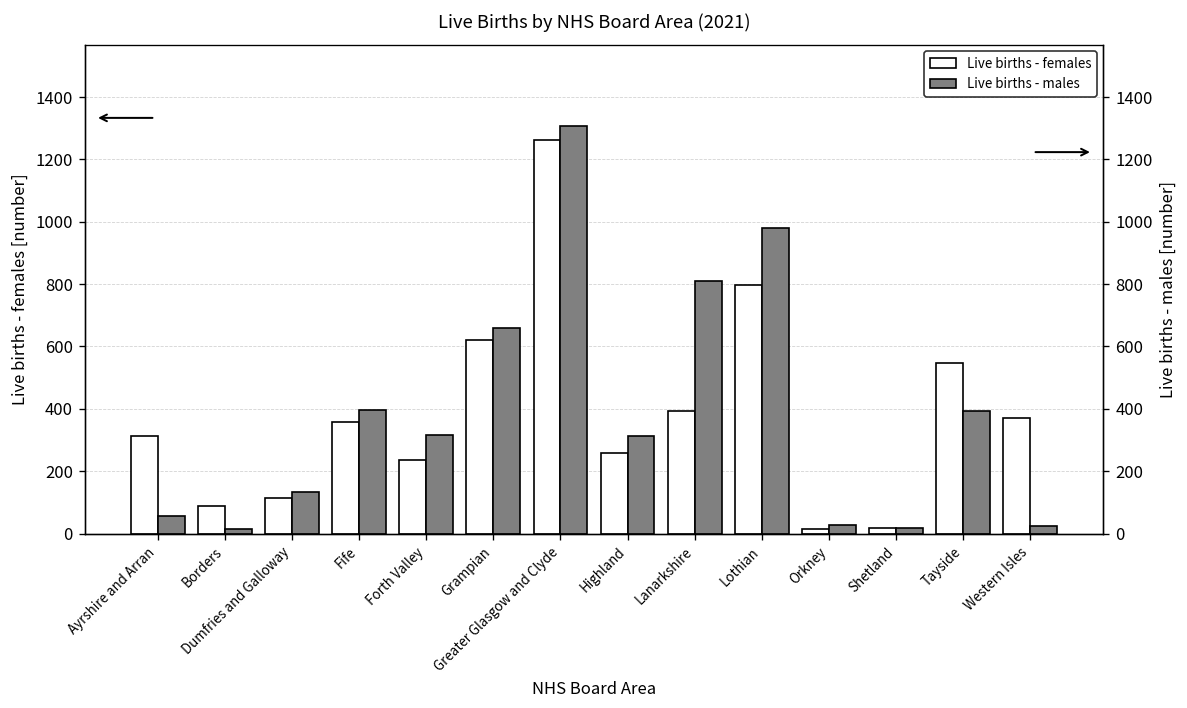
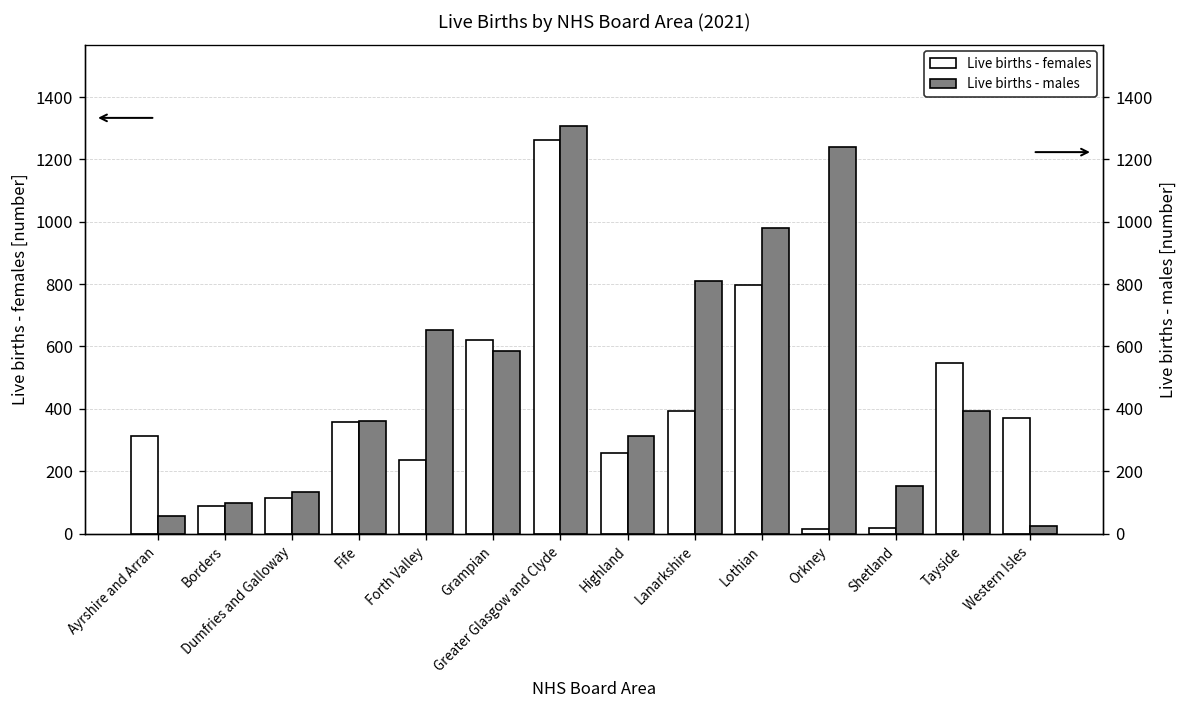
Live births - males, Borders: 20 -> 100
Live births - males, Fife: 400 -> 360
Live births - males, Forth Valley: 320 -> 650
Live births - males, Grampian: 660 -> 580
Live births - males, Orkney: 30 -> 1240
Live births - males, Shetland: 20 -> 150
